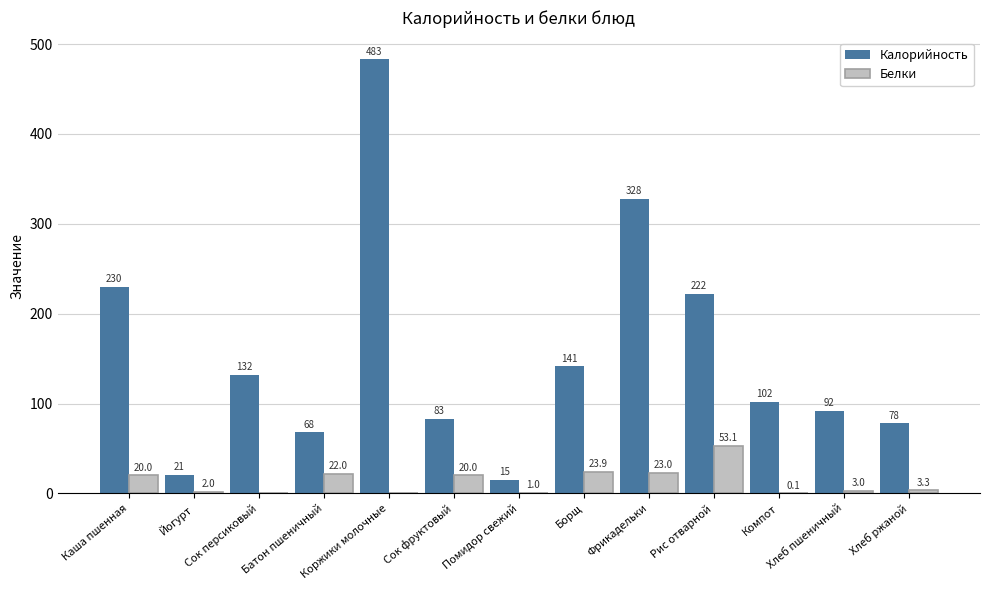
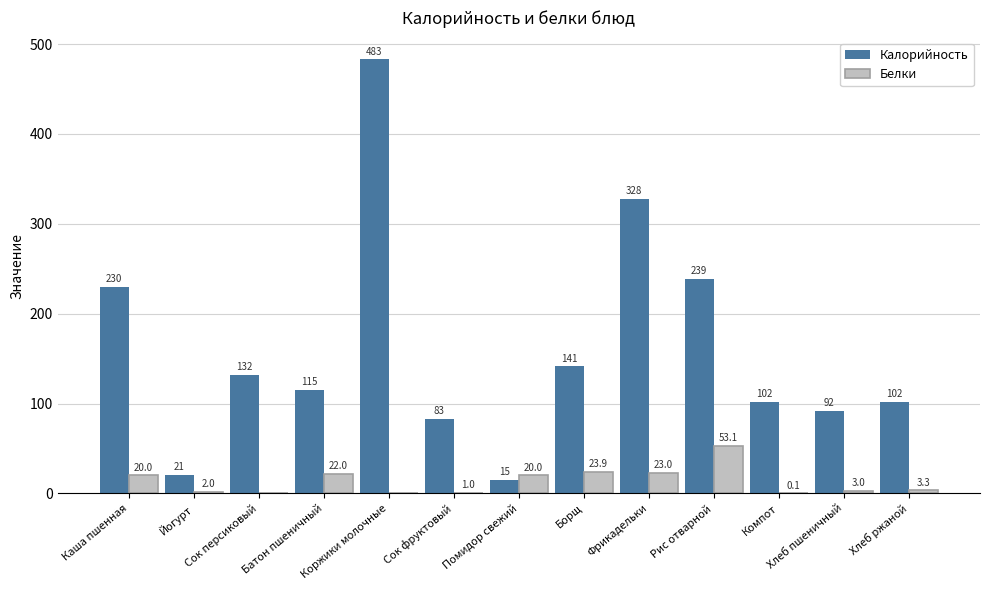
Калорийность, Батон пшеничный: 68 -> 115
Белки, Сок фруктовый: 20.0 -> 1.0
Белки, Помидор свежий: 1.0 -> 20.0
Калорийность, Рис отварной: 222 -> 239
Калорийность, Хлеб ржаной: 78 -> 102
